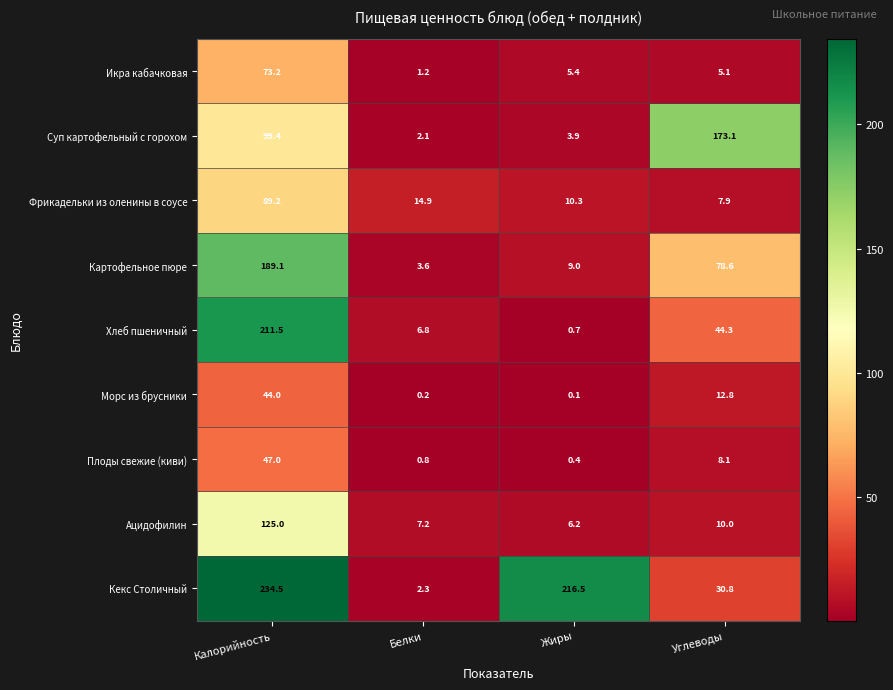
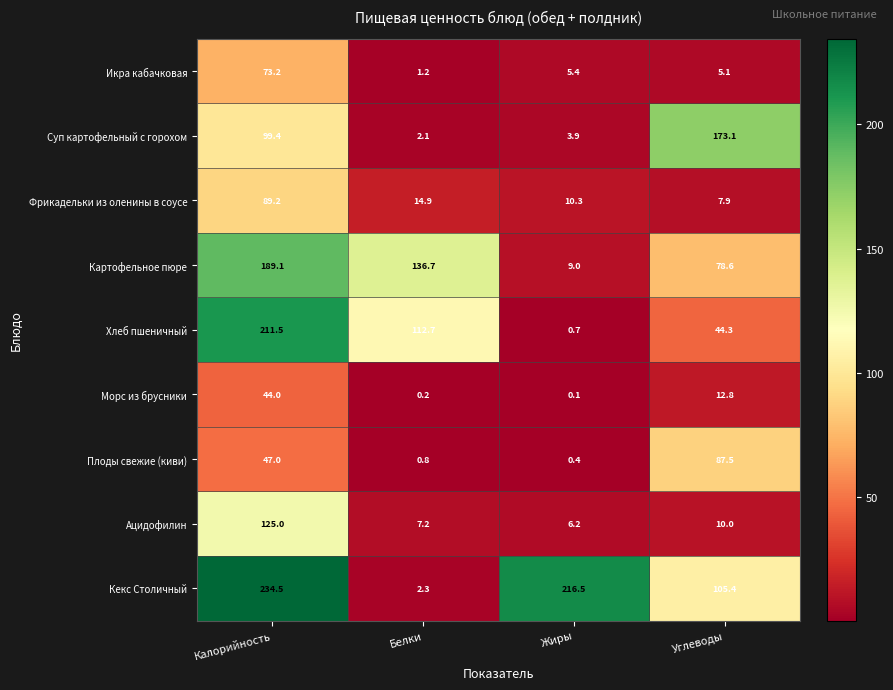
Картофельное пюре, Белки: 3.6 -> 136.7
Хлеб пшеничный, Белки: 6.8 -> 112.7
Плоды свежие (киви), Углеводы: 8.1 -> 87.5
Кекс Столичный, Углеводы: 30.8 -> 105.4
